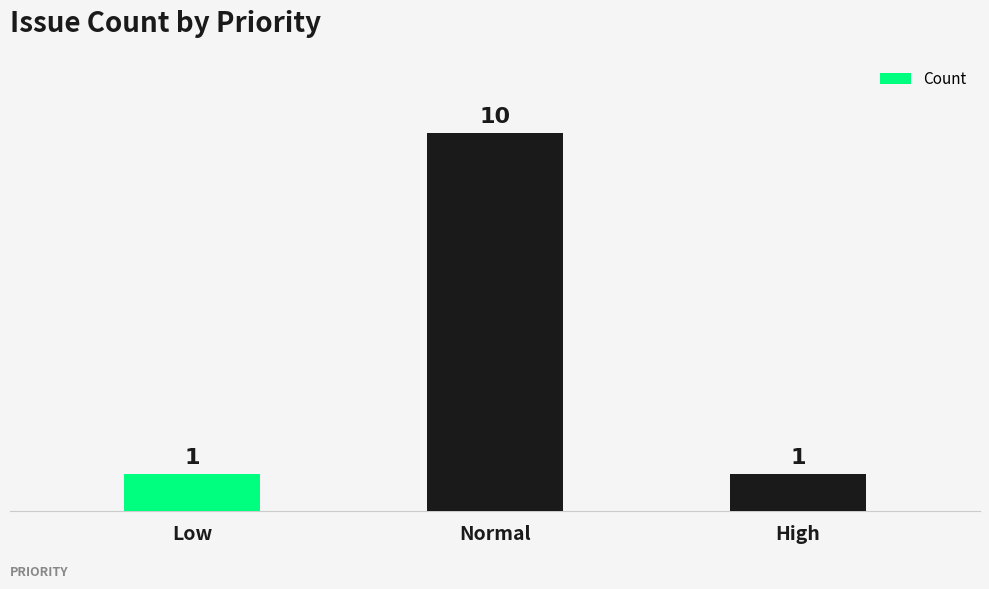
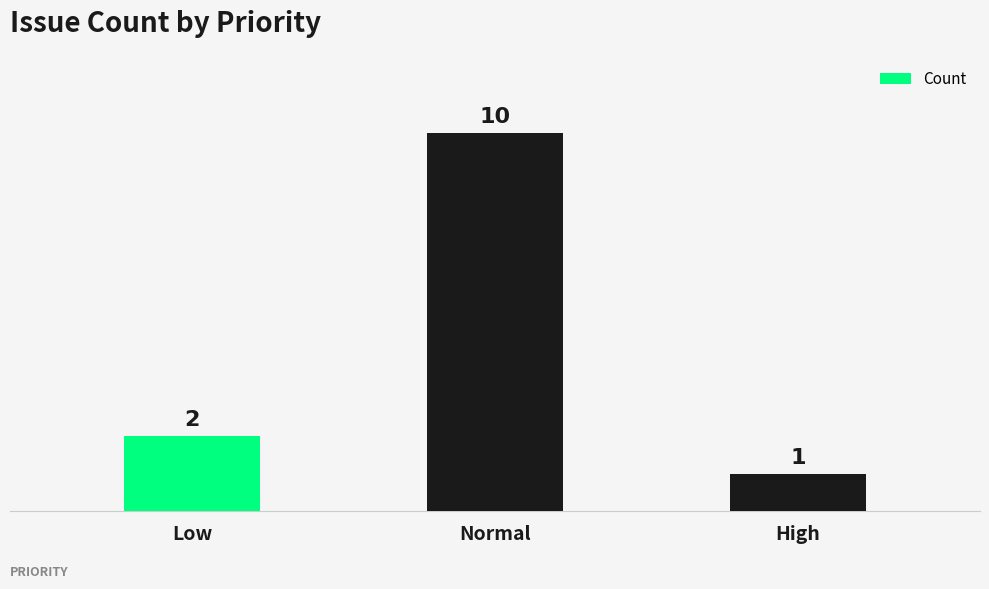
Low: 1 -> 2
